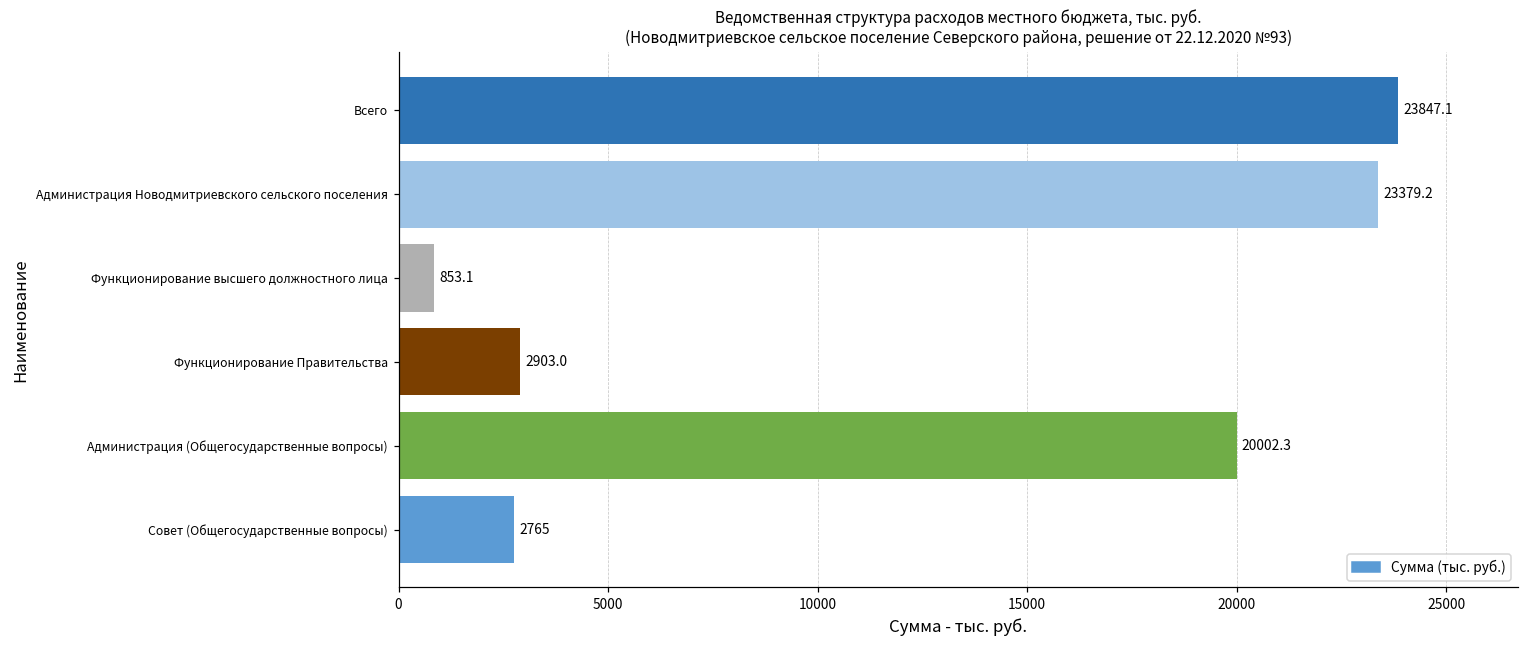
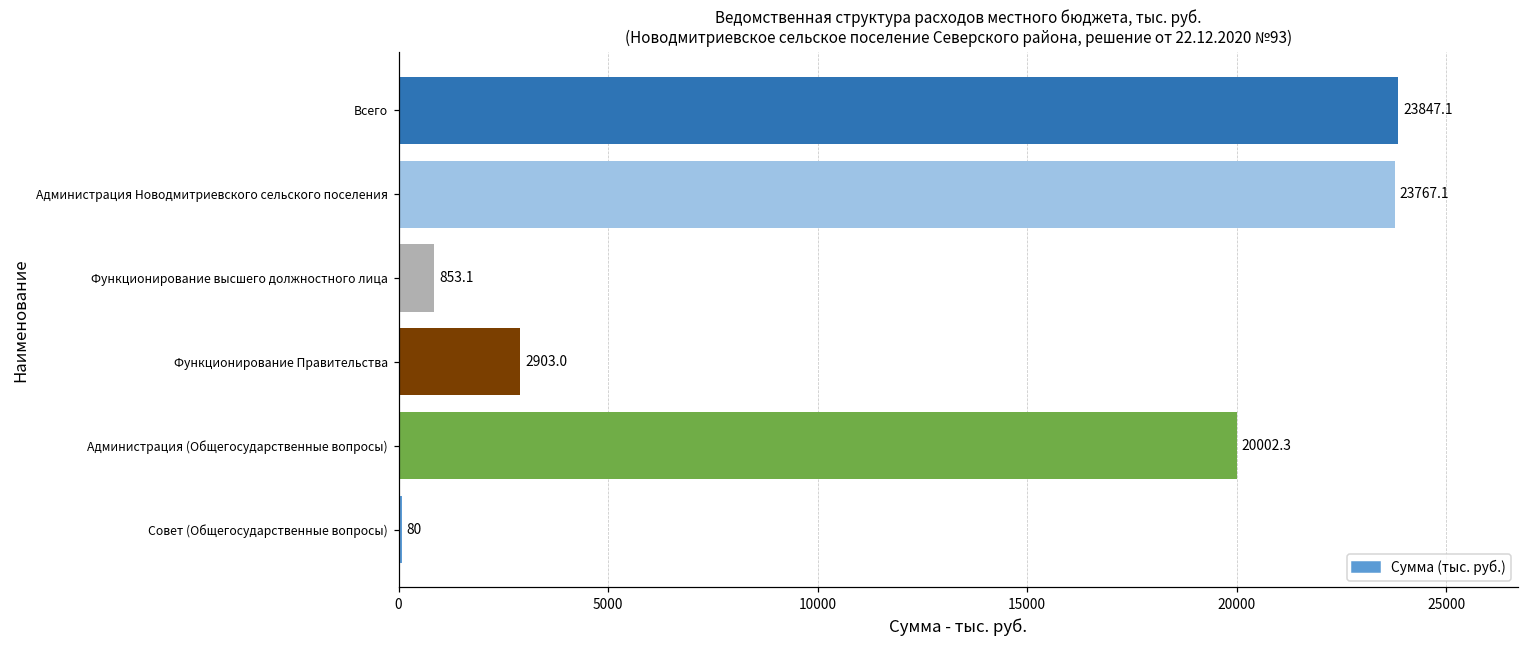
Администрация Новодмитриевского сельского поселения: 23379.2 -> 23767.1
Совет (Общегосударственные вопросы): 2765 -> 80
